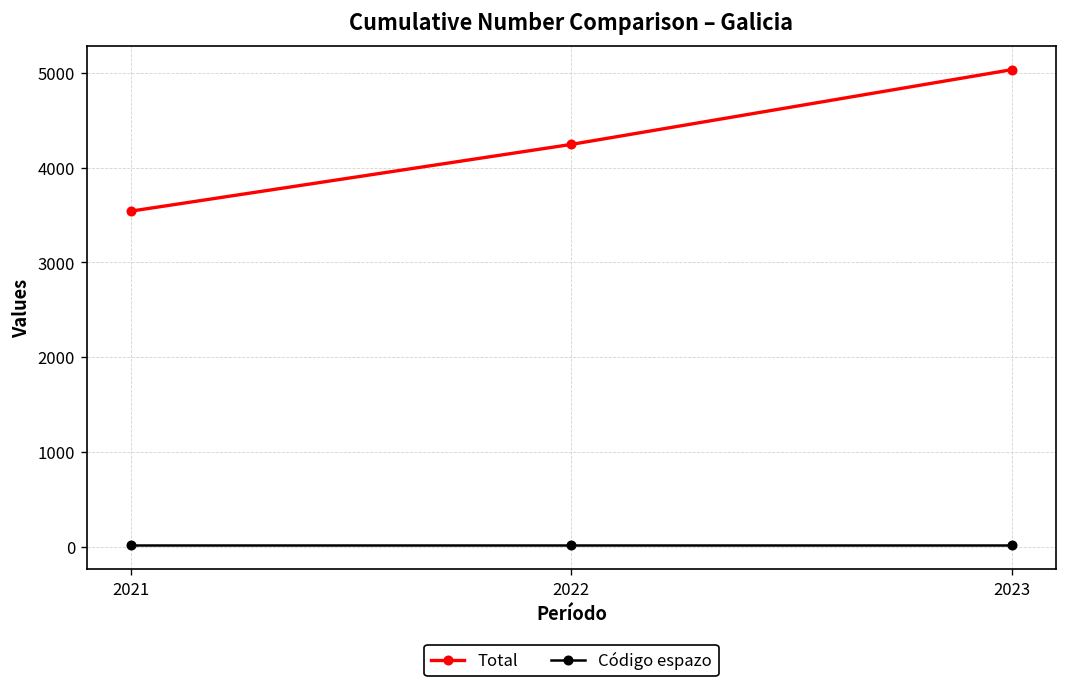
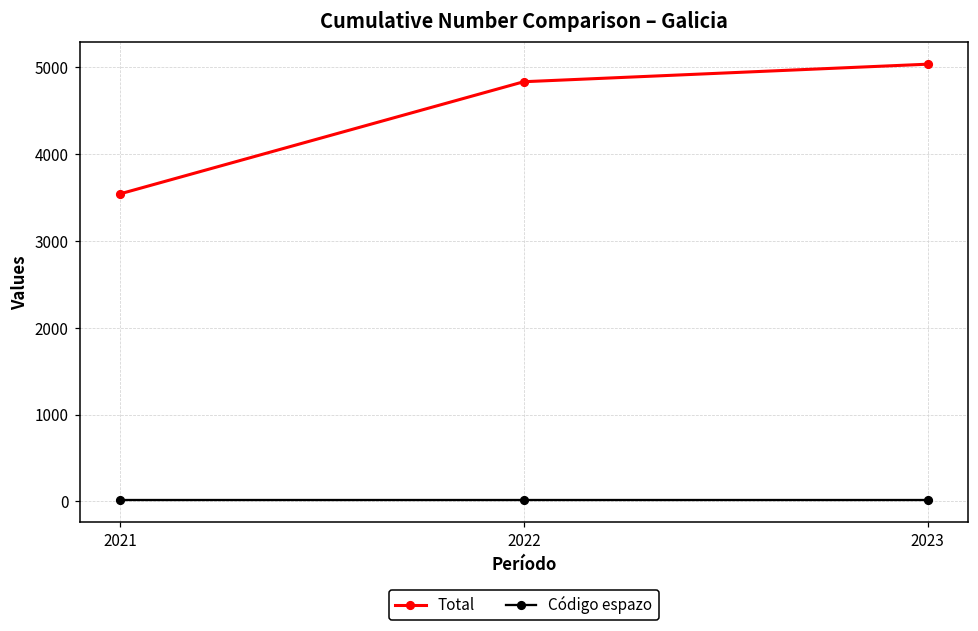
Total, 2022: 4200 -> 4800
